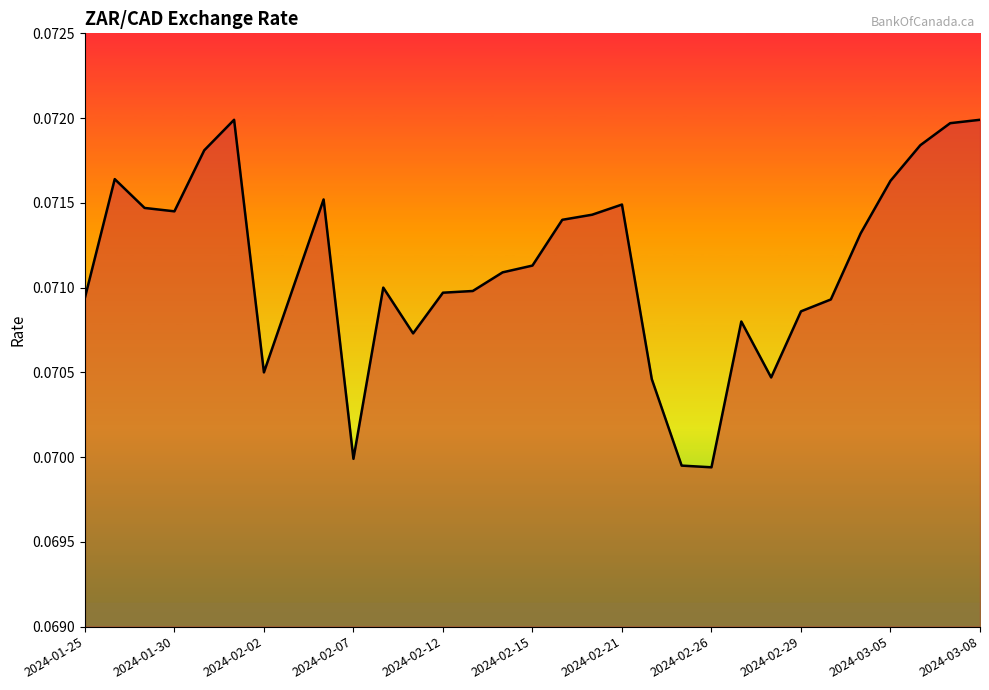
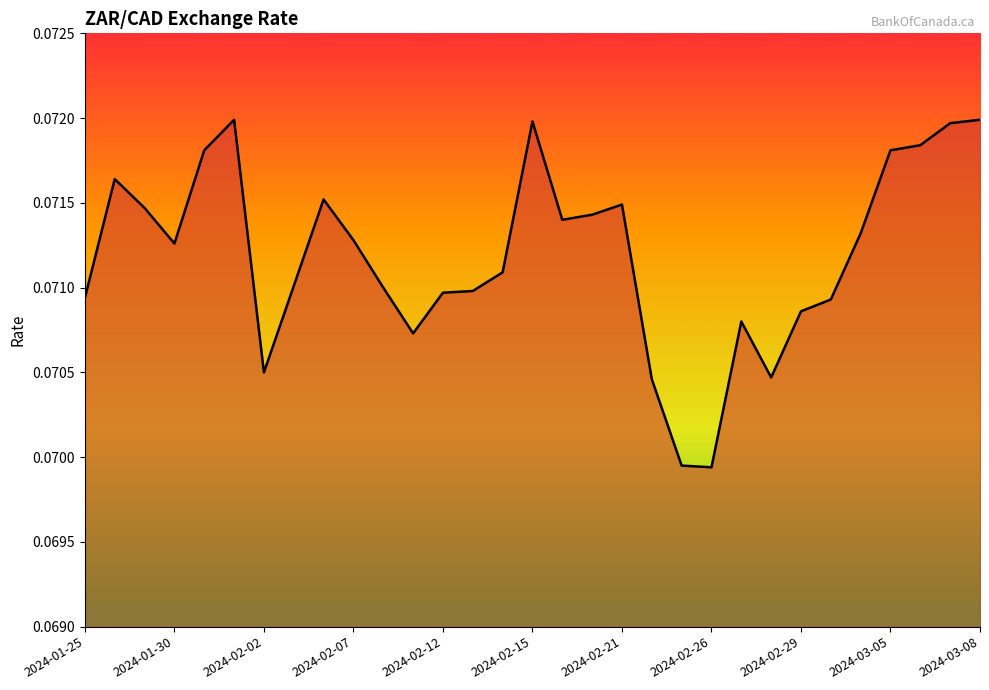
2024-01-30: 0.07145 -> 0.07126
2024-02-07: 0.06999 -> 0.07128
2024-02-15: 0.07113 -> 0.07198
2024-03-05: 0.07163 -> 0.07181
